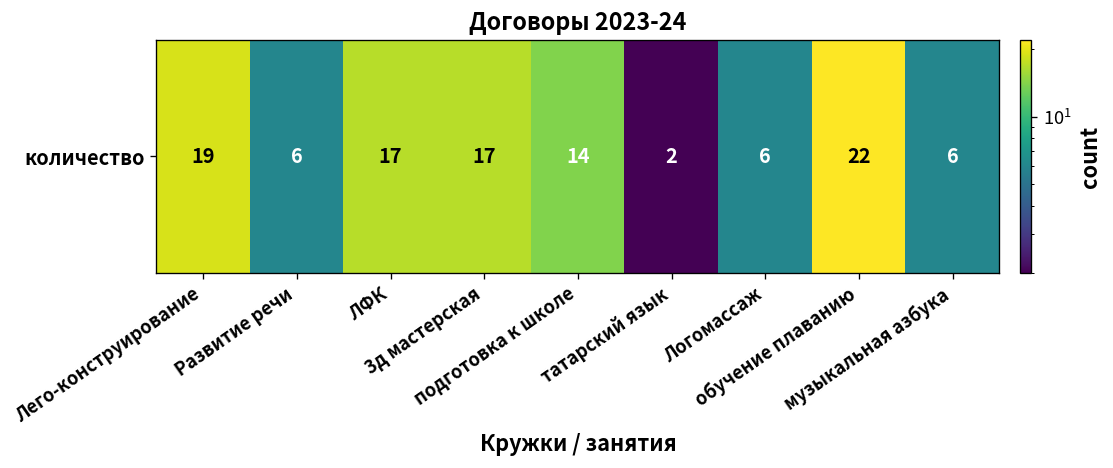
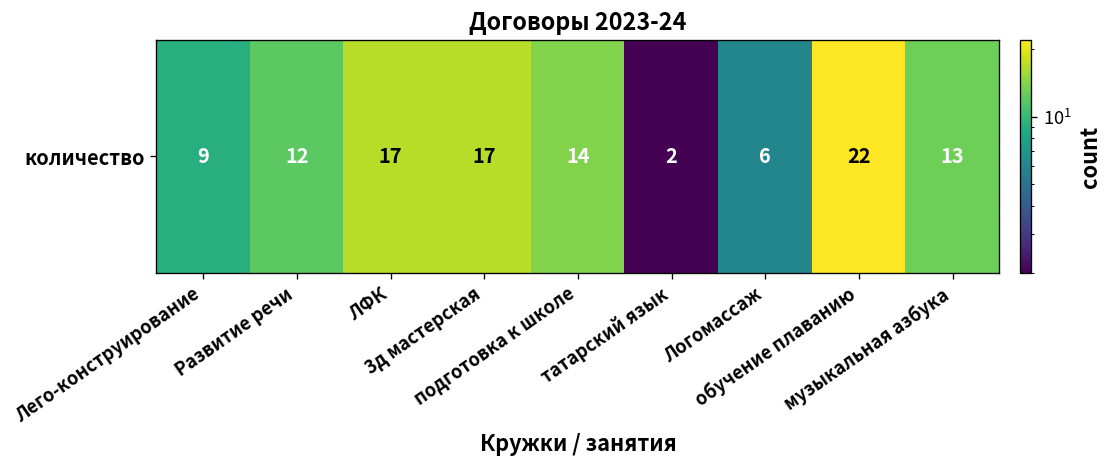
количество, Лего-конструирование: 19 -> 9
количество, Развитие речи: 6 -> 12
количество, музыкальная азбука: 6 -> 13
